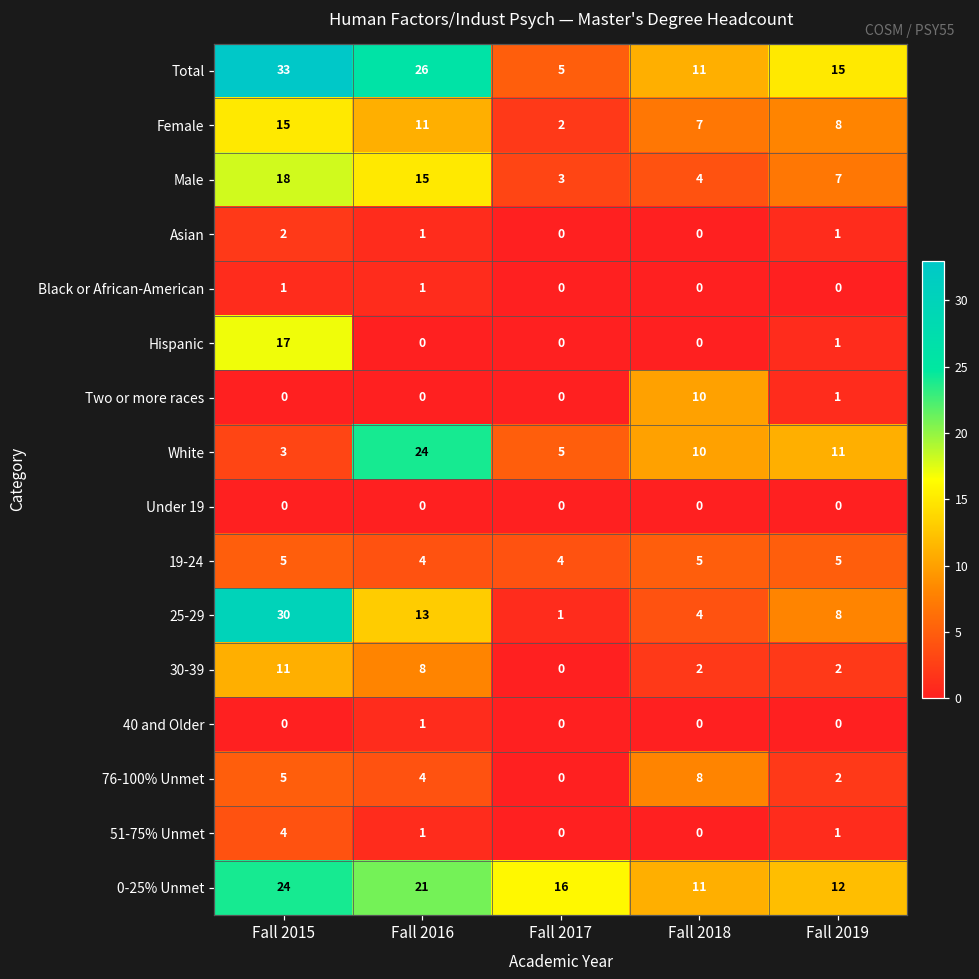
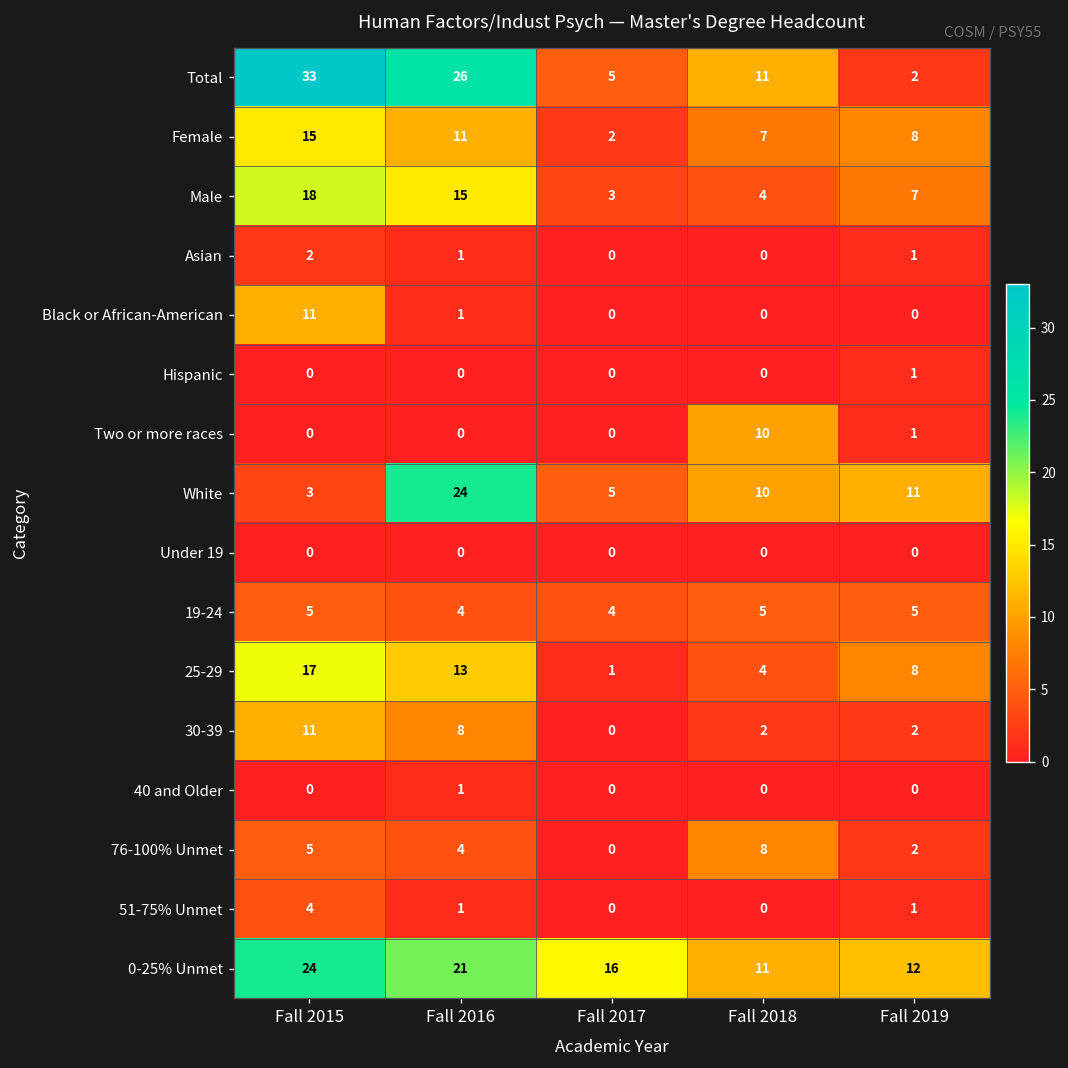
Total, Fall 2019: 15 -> 2
Black or African-American, Fall 2015: 1 -> 11
Hispanic, Fall 2015: 17 -> 0
25-29, Fall 2015: 30 -> 17
